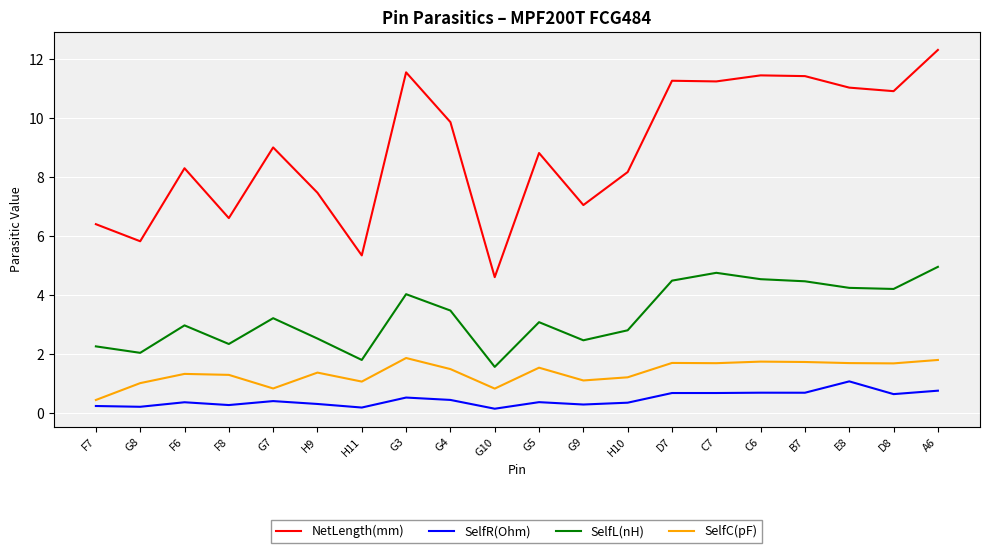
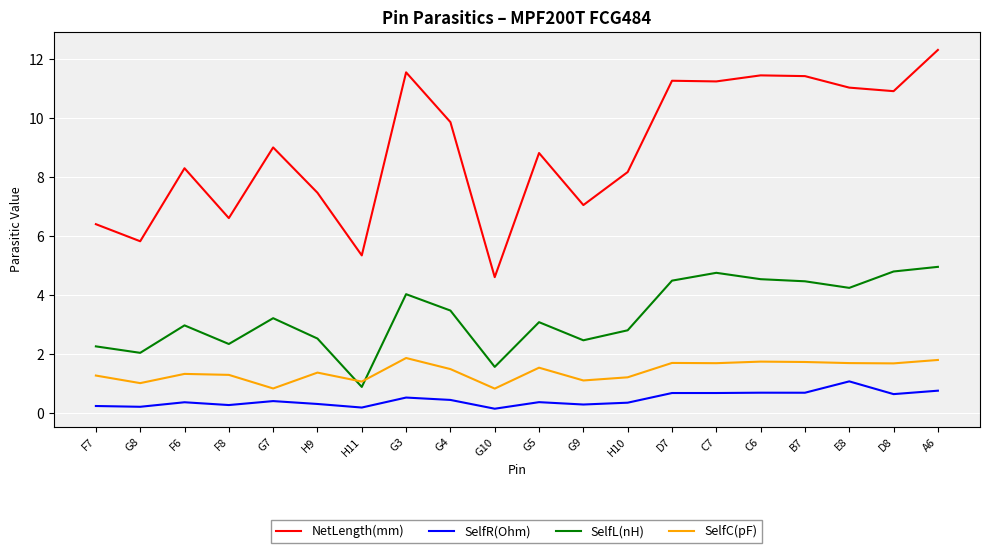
SelfC(pF), F7: 0.4 -> 1.3
SelfL(nH), H11: 1.8 -> 0.9
SelfL(nH), D8: 4.2 -> 4.8
